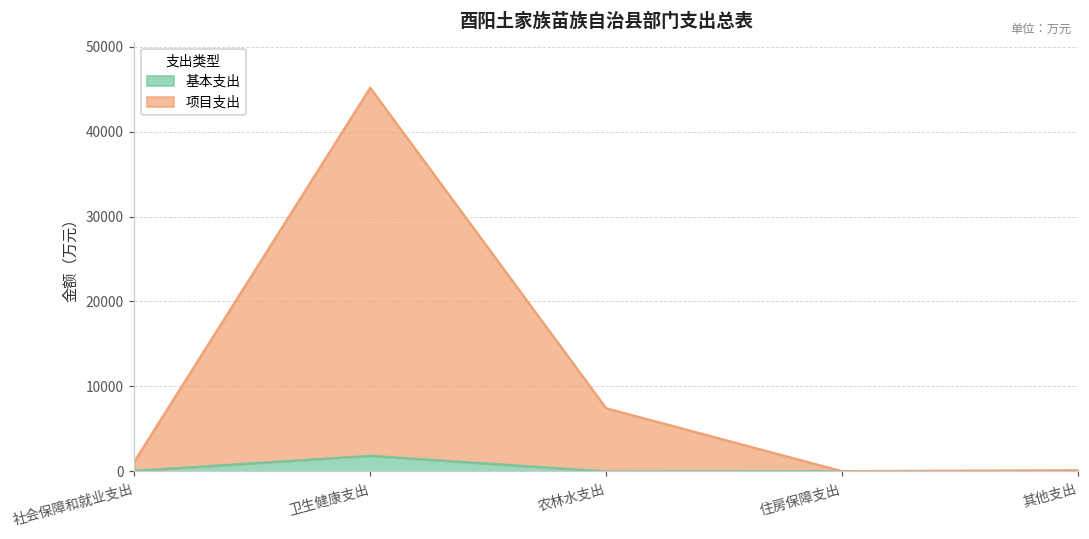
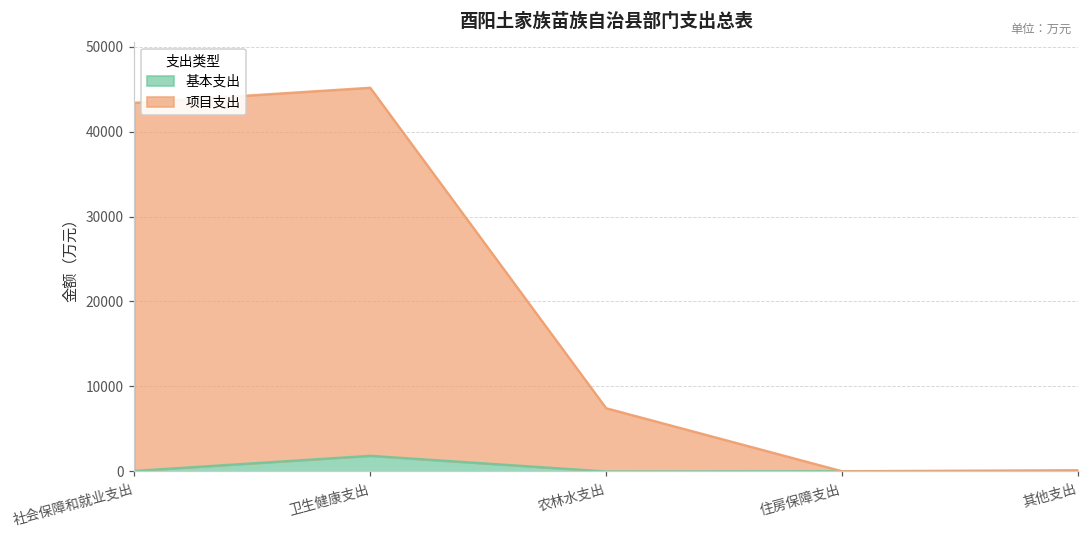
项目支出, 社会保障和就业支出: 1000 -> 43000
